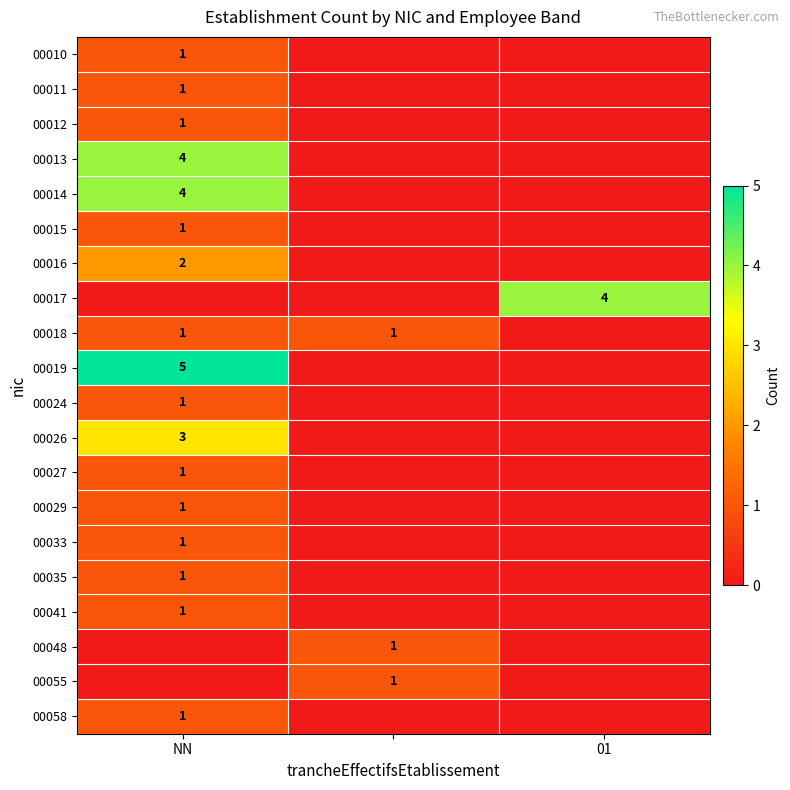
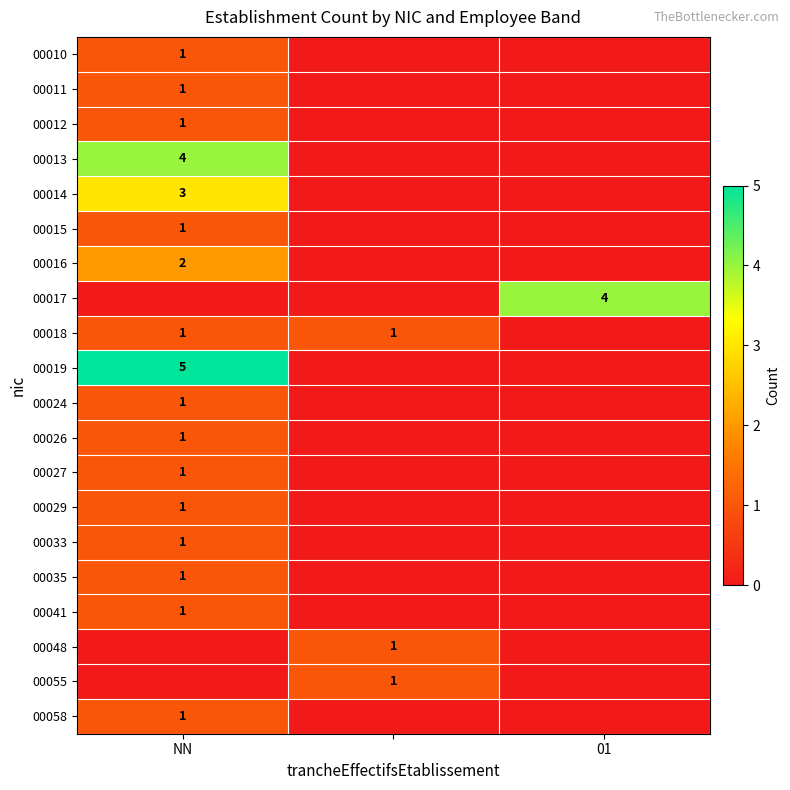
00014, NN: 4 -> 3
00026, NN: 3 -> 1
